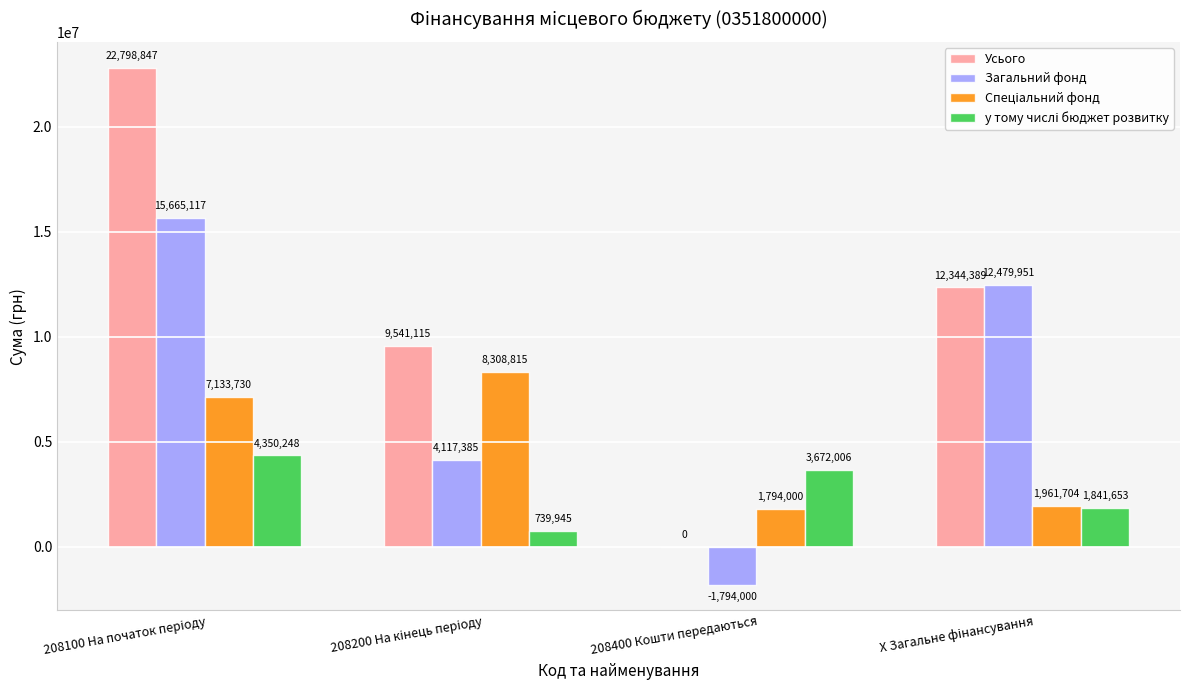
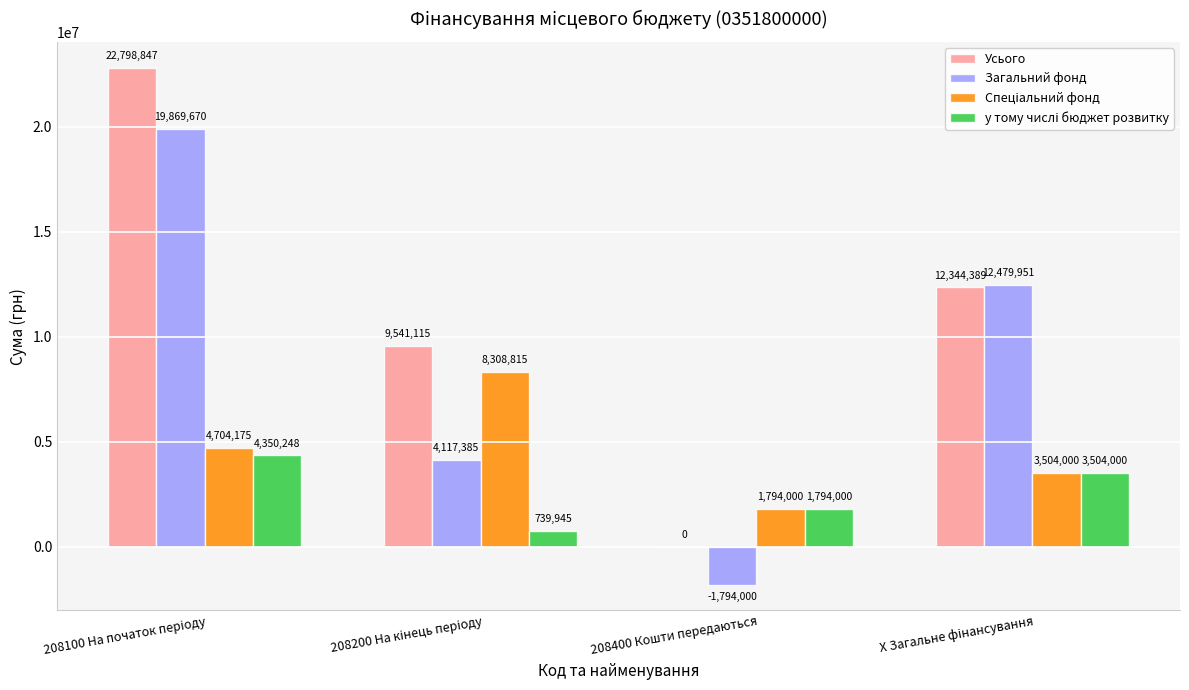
Загальний фонд, 208100 На початок періоду: 15,665,117 -> 19,869,670
Спеціальний фонд, 208100 На початок періоду: 7,133,730 -> 4,704,175
у тому числі бюджет розвитку, 208400 Кошти передаються: 3,672,006 -> 1,794,000
Спеціальний фонд, X Загальне фінансування: 1,961,704 -> 3,504,000
у тому числі бюджет розвитку, X Загальне фінансування: 1,841,653 -> 3,504,000
